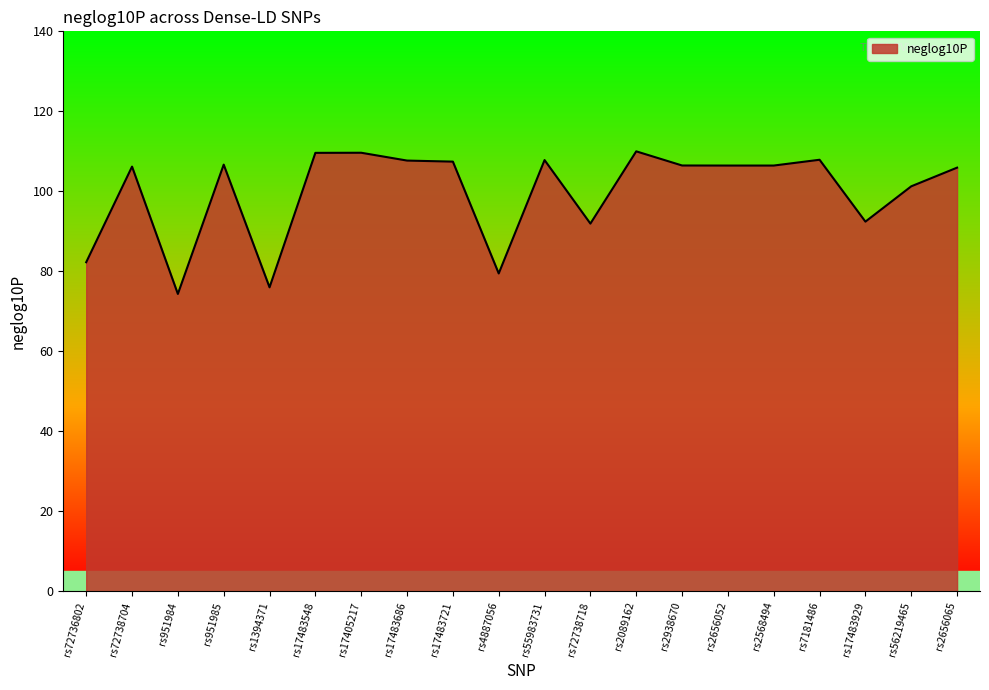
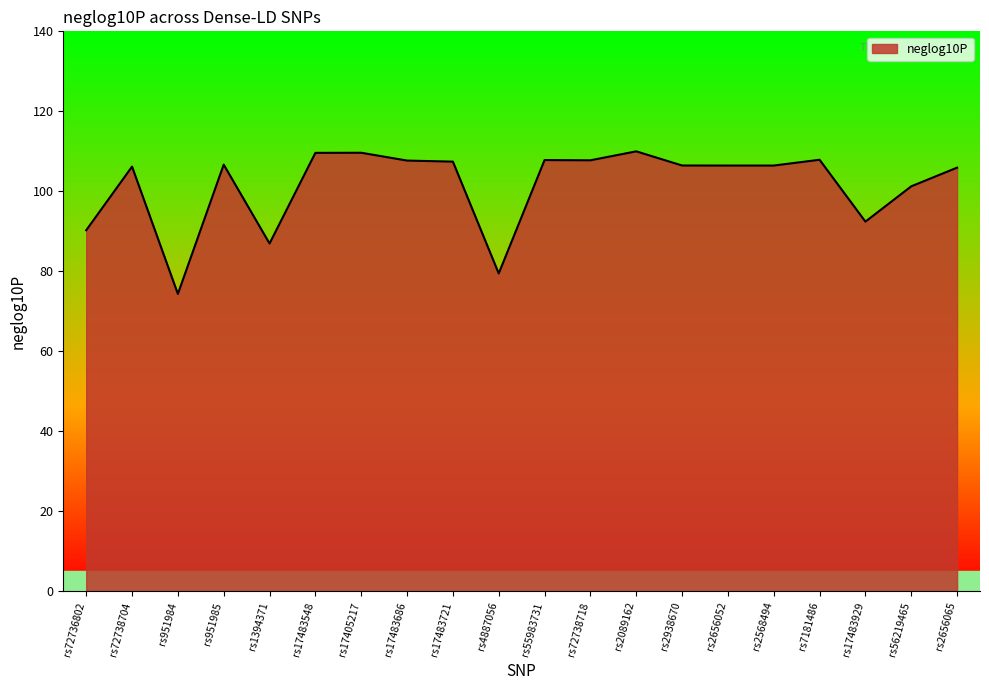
rs72736802: 82 -> 90
rs1394371: 76 -> 87
rs72738718: 92 -> 108
